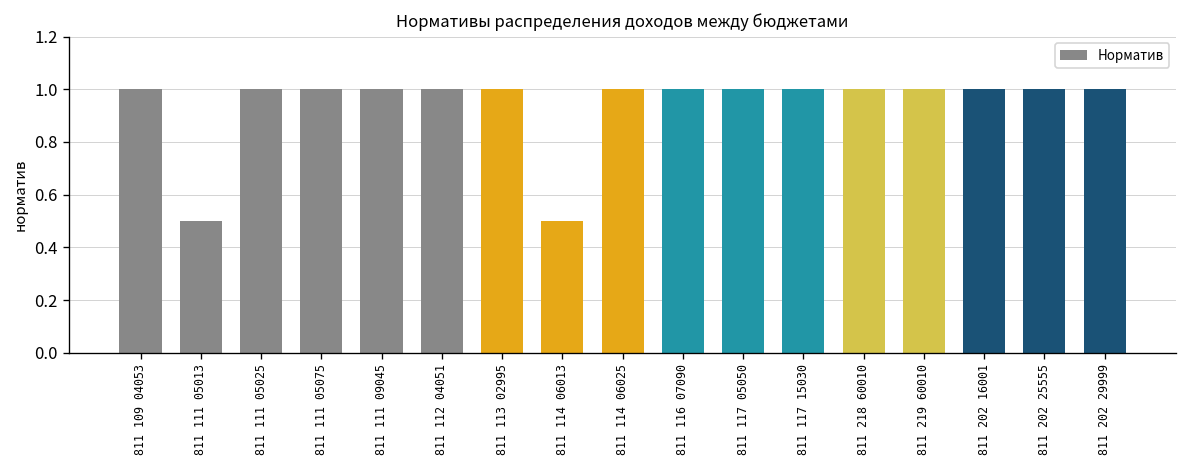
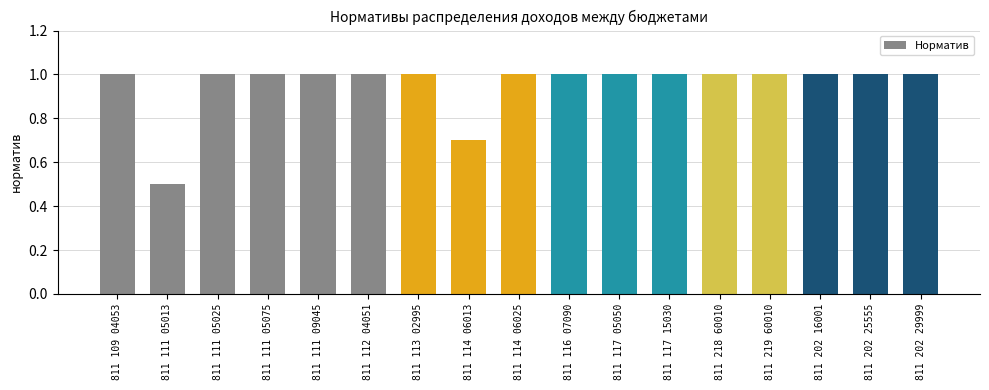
811 114 06013: 0.5 -> 0.7
